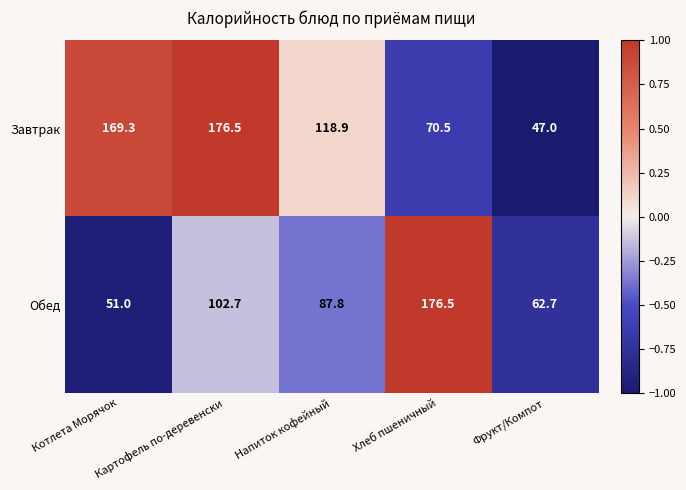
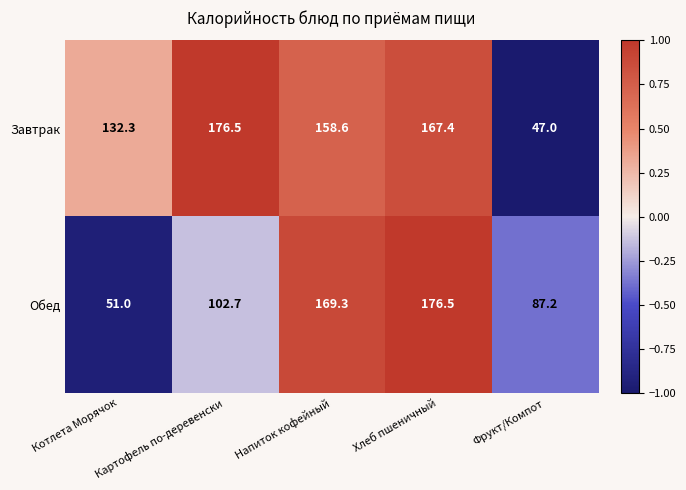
Завтрак, Котлета Морячок: 169.3 -> 132.3
Завтрак, Напиток кофейный: 118.9 -> 158.6
Завтрак, Хлеб пшеничный: 70.5 -> 167.4
Обед, Напиток кофейный: 87.8 -> 169.3
Обед, Фрукт/Компот: 62.7 -> 87.2
